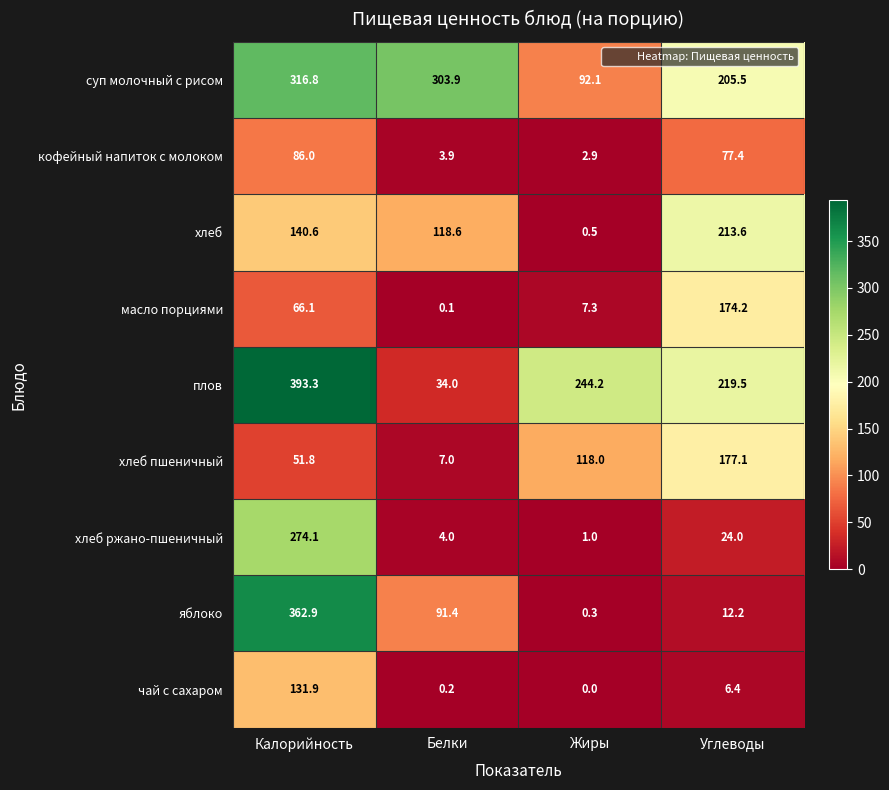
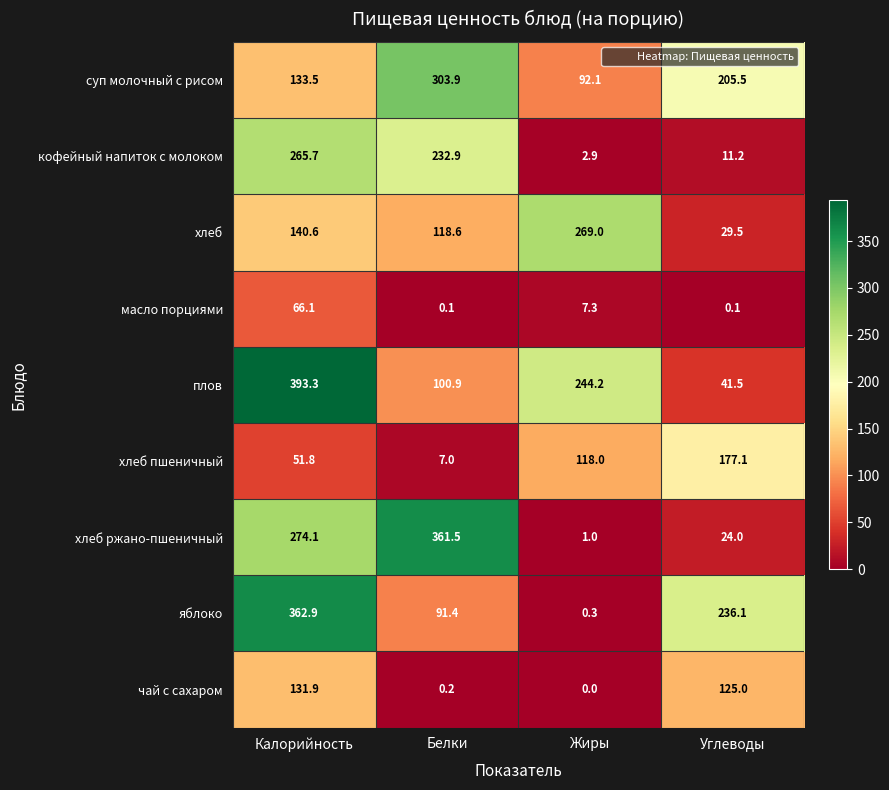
суп молочный с рисом, Калорийность: 316.8 -> 133.5
кофейный напиток с молоком, Калорийность: 86.0 -> 265.7
кофейный напиток с молоком, Белки: 3.9 -> 232.9
кофейный напиток с молоком, Углеводы: 77.4 -> 11.2
хлеб, Жиры: 0.5 -> 269.0
хлеб, Углеводы: 213.6 -> 29.5
масло порциями, Углеводы: 174.2 -> 0.1
плов, Белки: 34.0 -> 100.9
плов, Углеводы: 219.5 -> 41.5
хлеб ржано-пшеничный, Белки: 4.0 -> 361.5
яблоко, Углеводы: 12.2 -> 236.1
чай с сахаром, Углеводы: 6.4 -> 125.0
